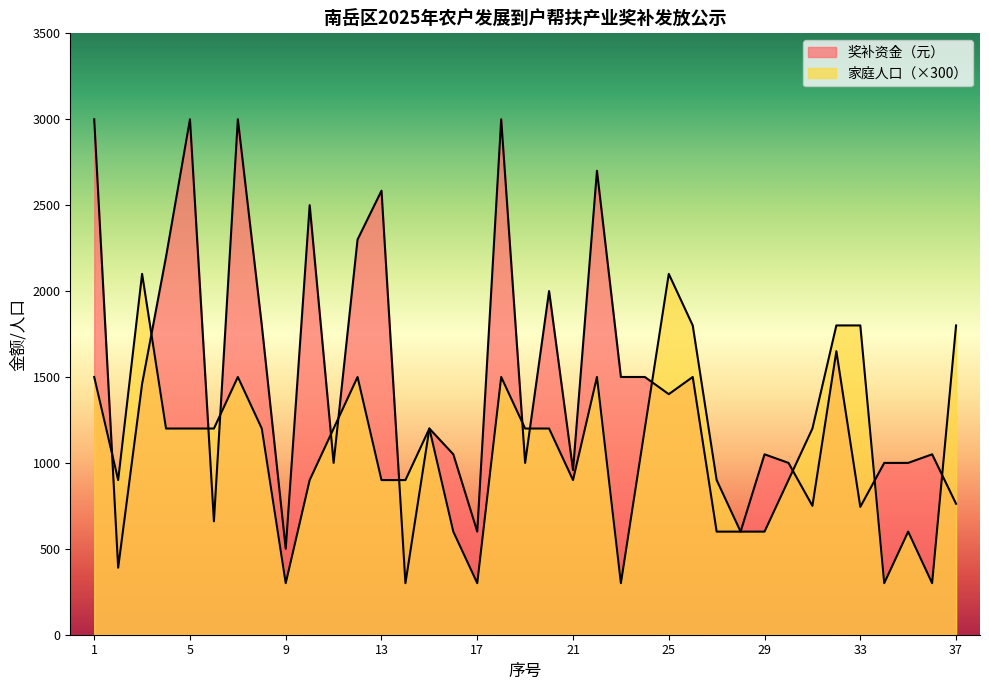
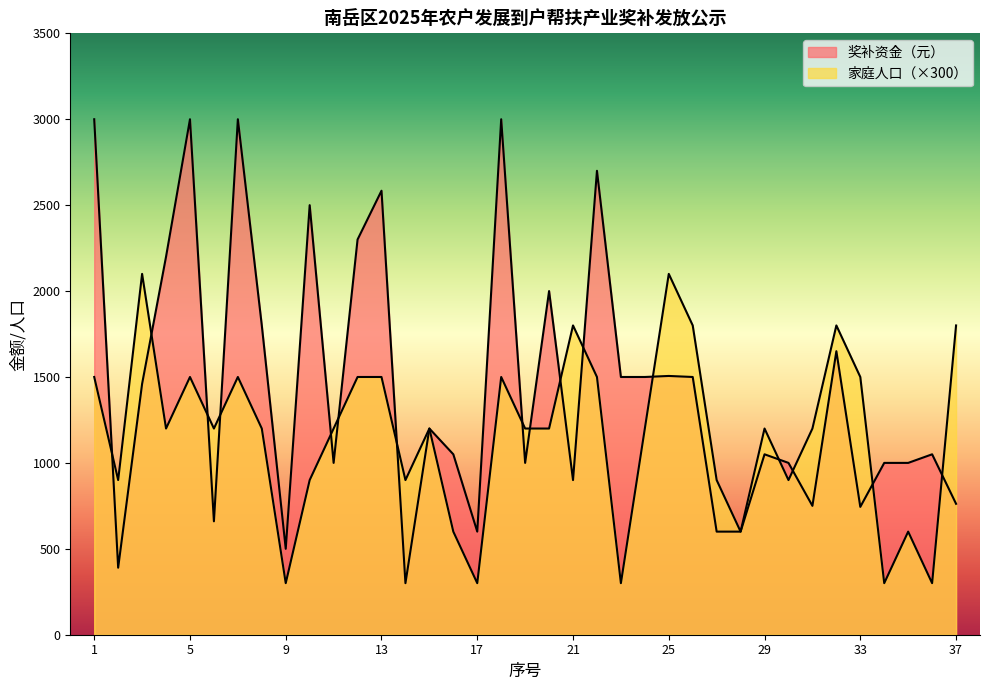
家庭人口（×300）, 5: 1200 -> 1500
家庭人口（×300）, 13: 900 -> 1500
奖补资金（元）, 21: 960 -> 900
家庭人口（×300）, 21: 900 -> 1800
奖补资金（元）, 25: 1400 -> 1510
家庭人口（×300）, 29: 600 -> 1200
家庭人口（×300）, 33: 1800 -> 1500
